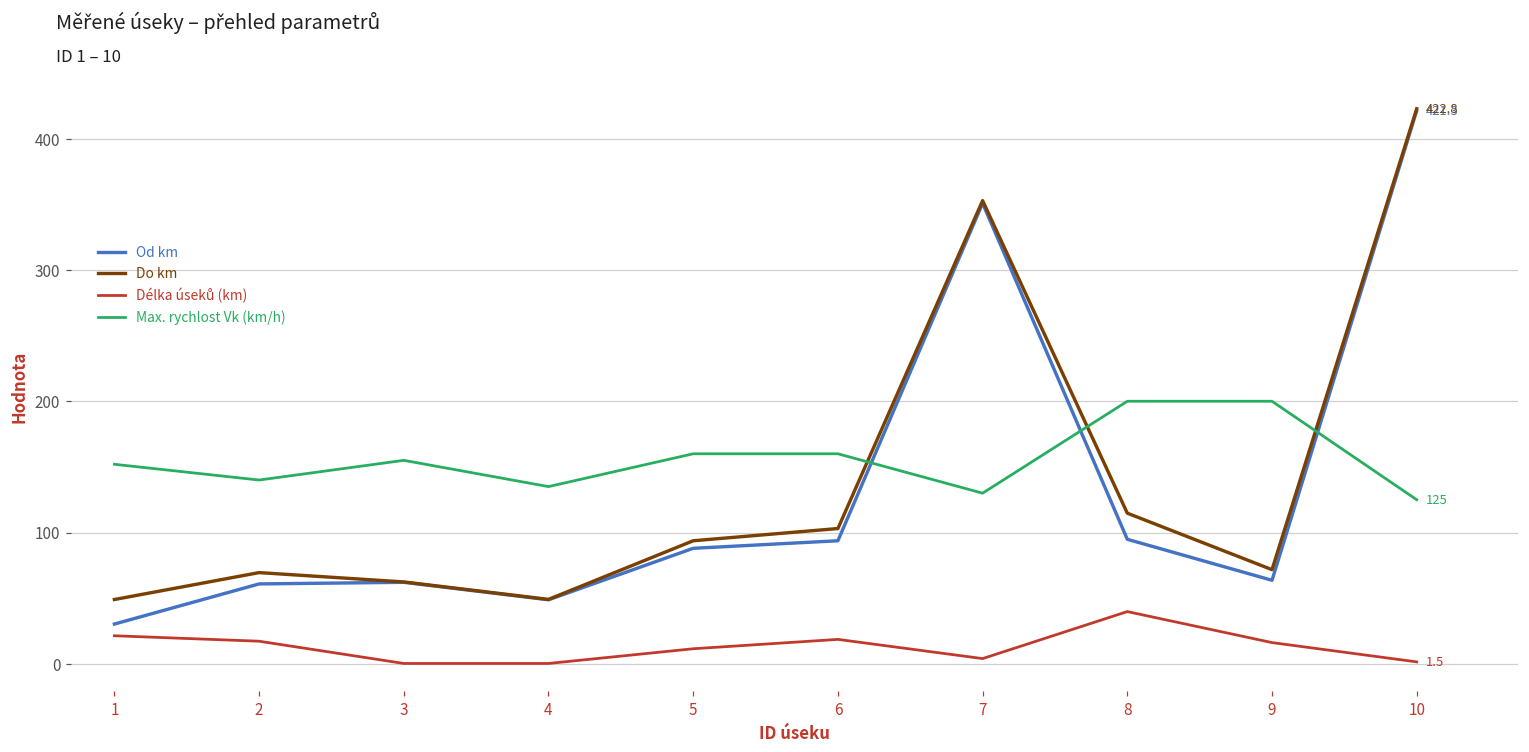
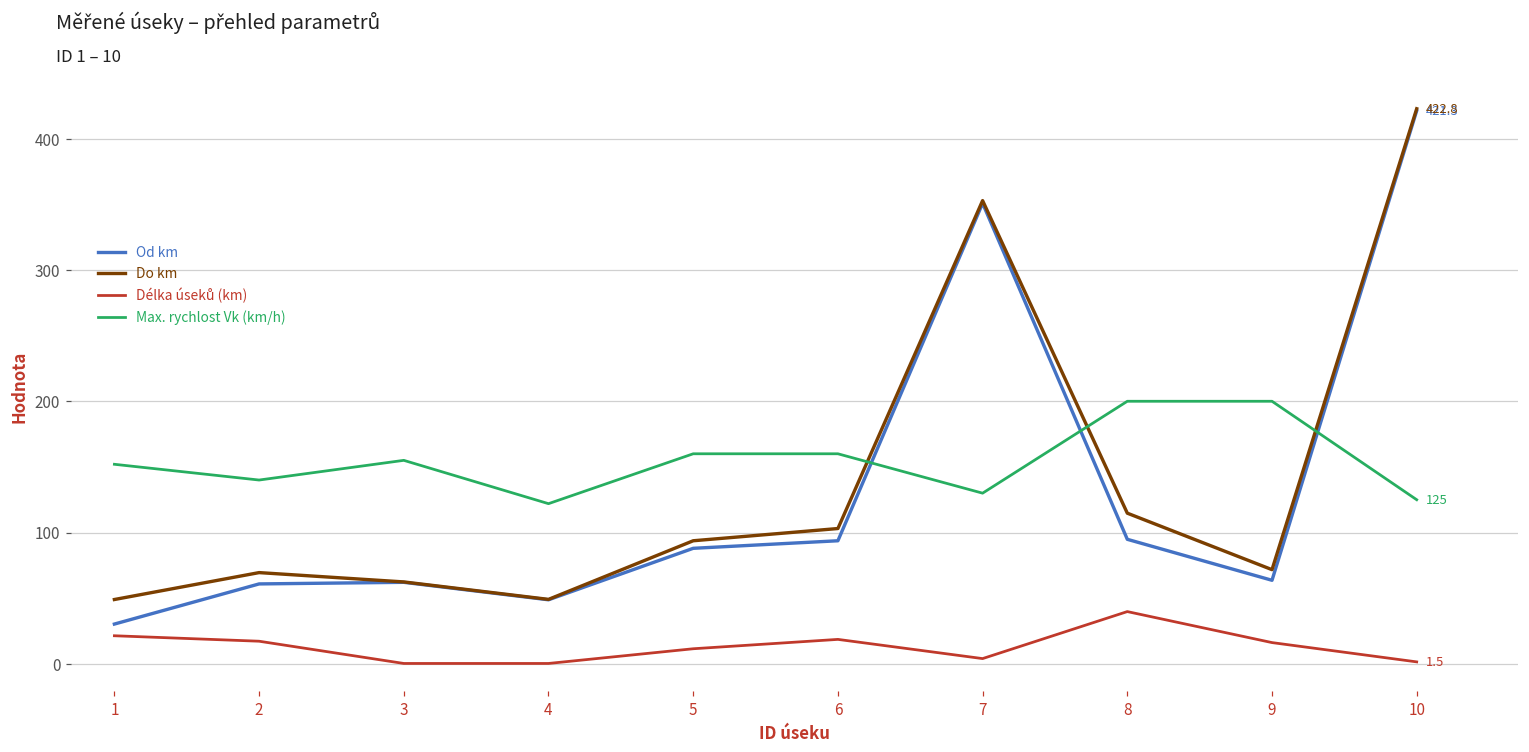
Max. rychlost Vk (km/h), 4: 135 -> 122
